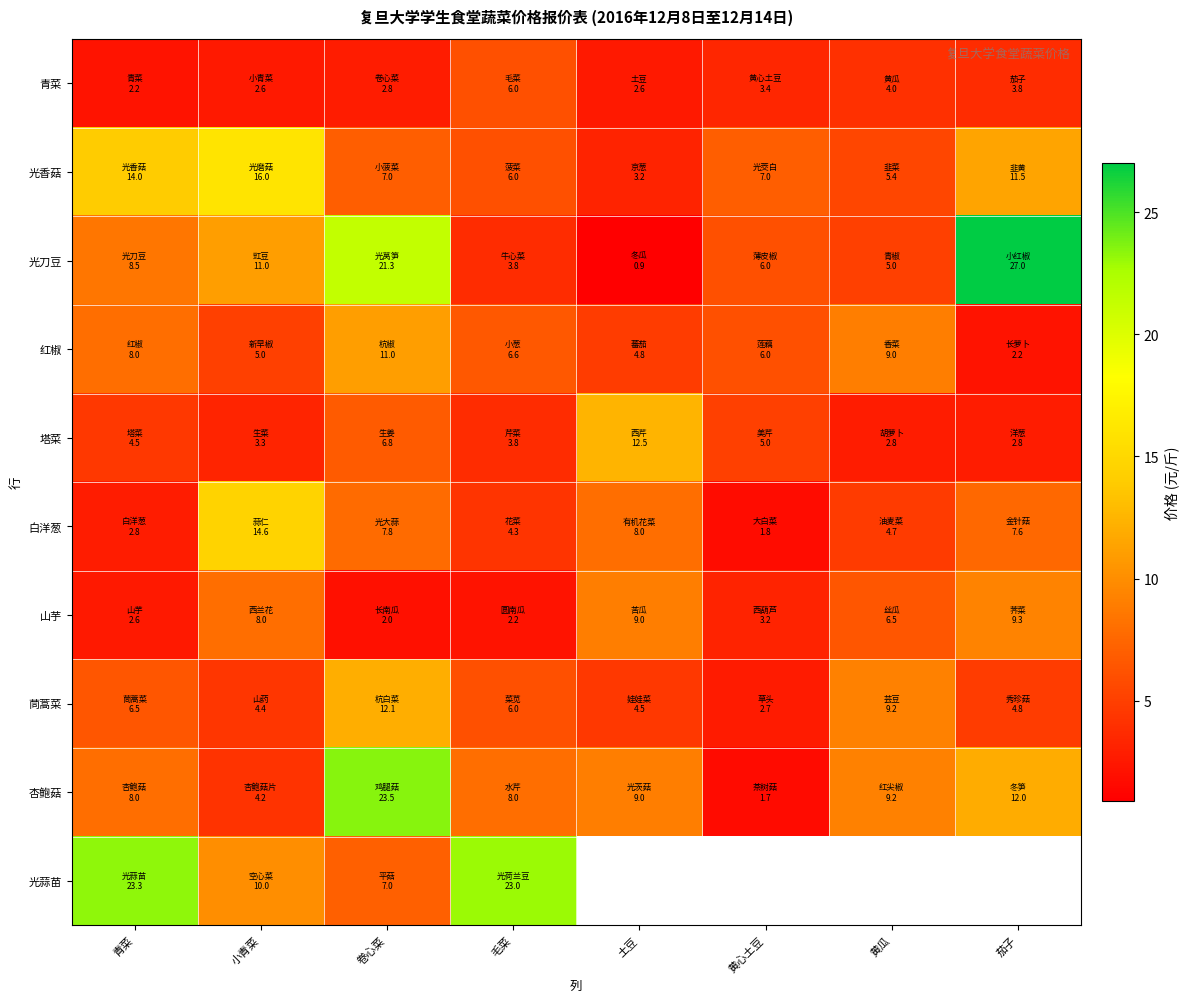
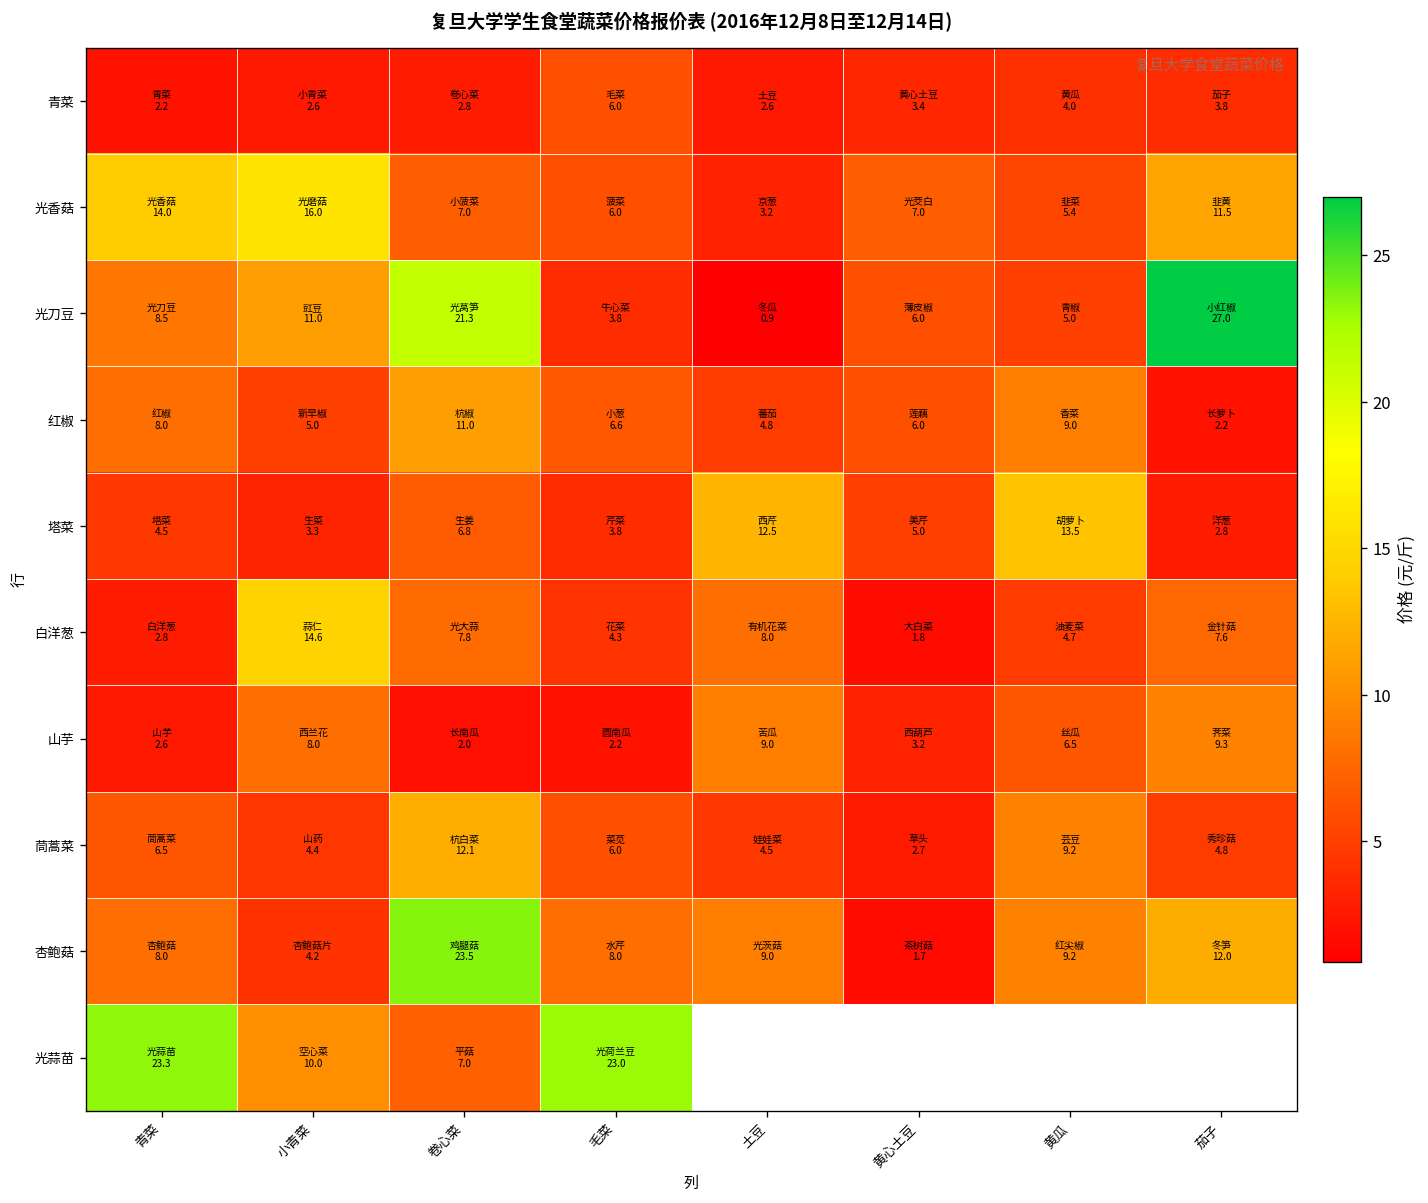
塔菜, 黄瓜: 2.8 -> 13.5
